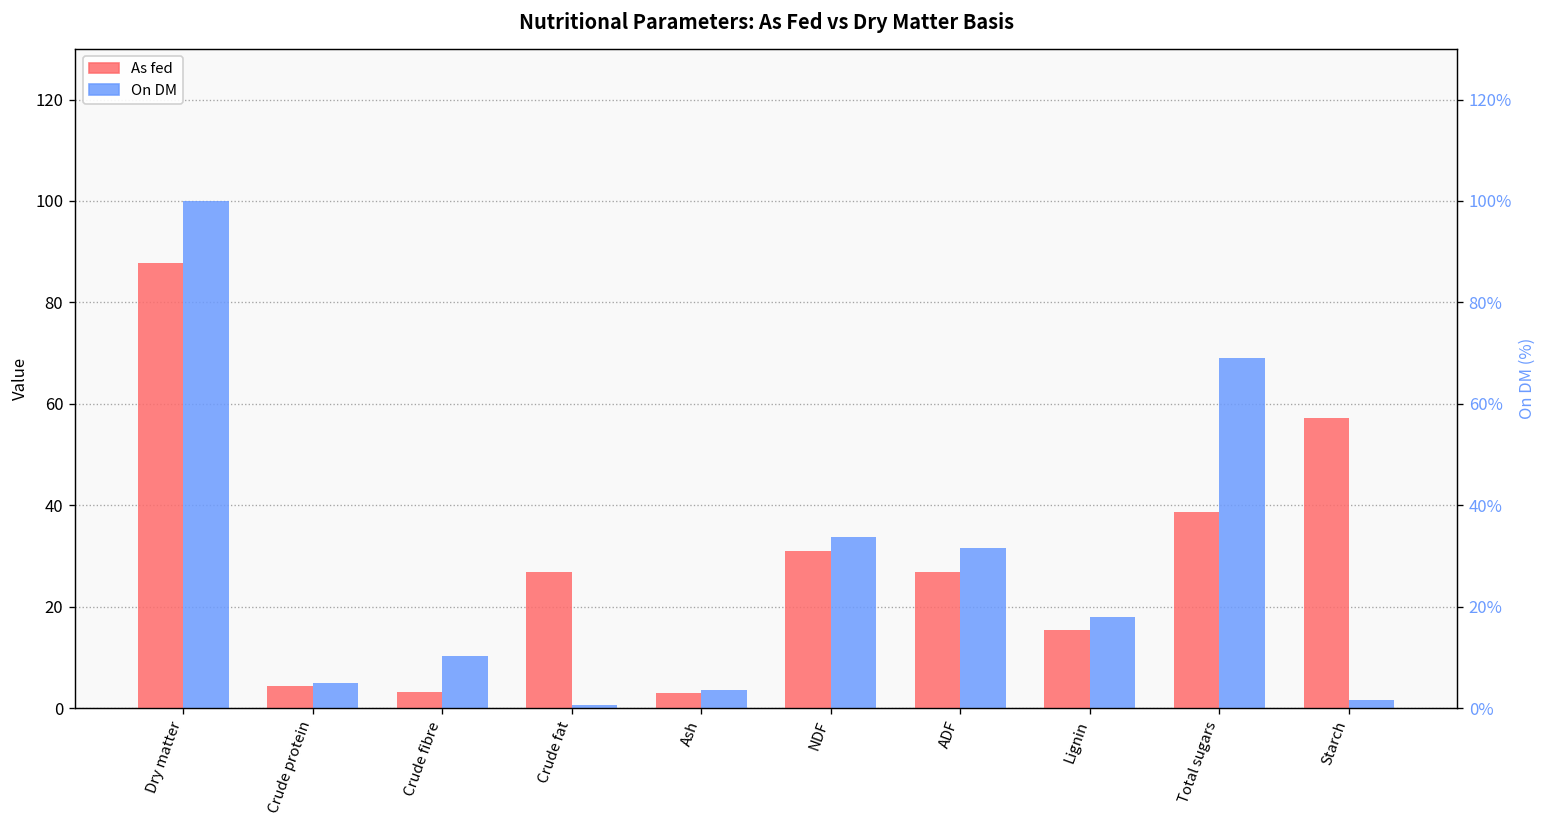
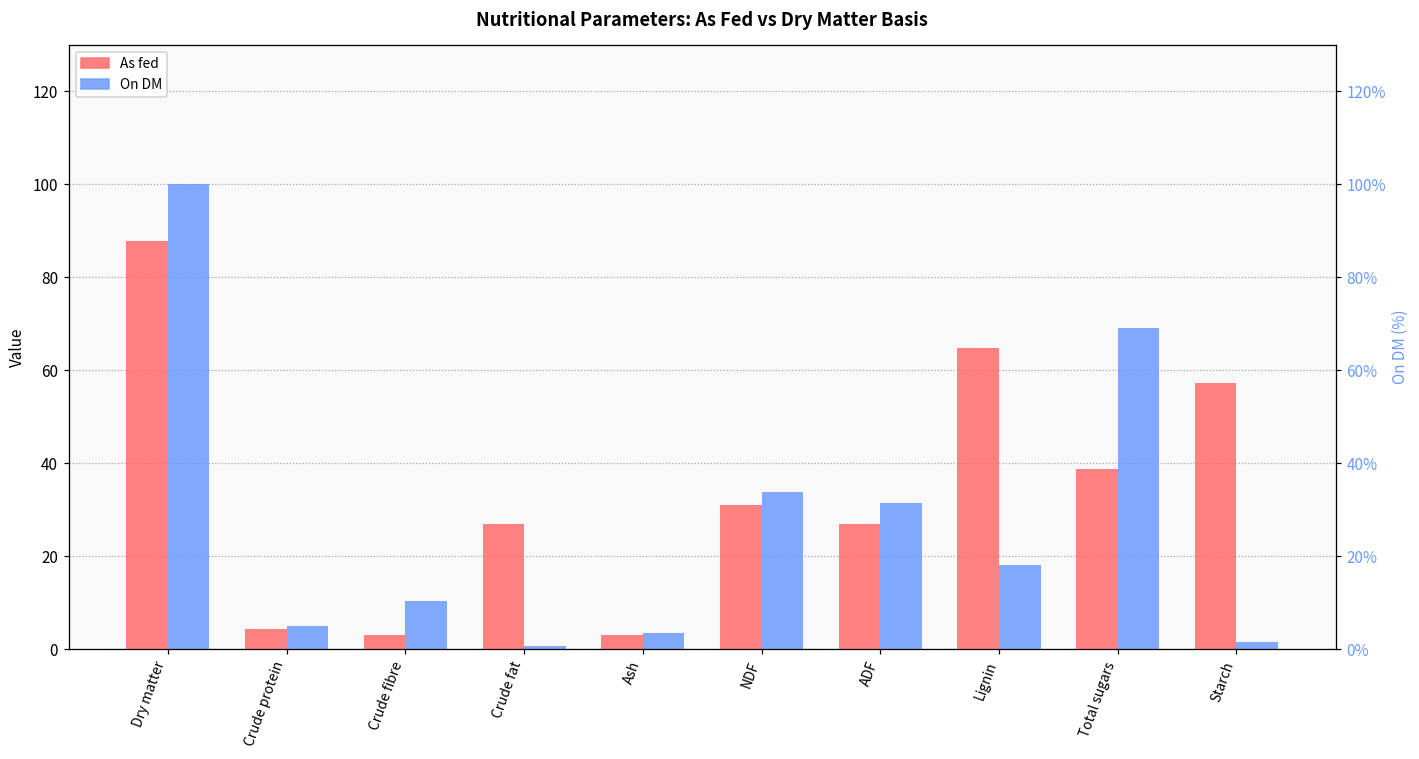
As fed, Lignin: 15 -> 65
